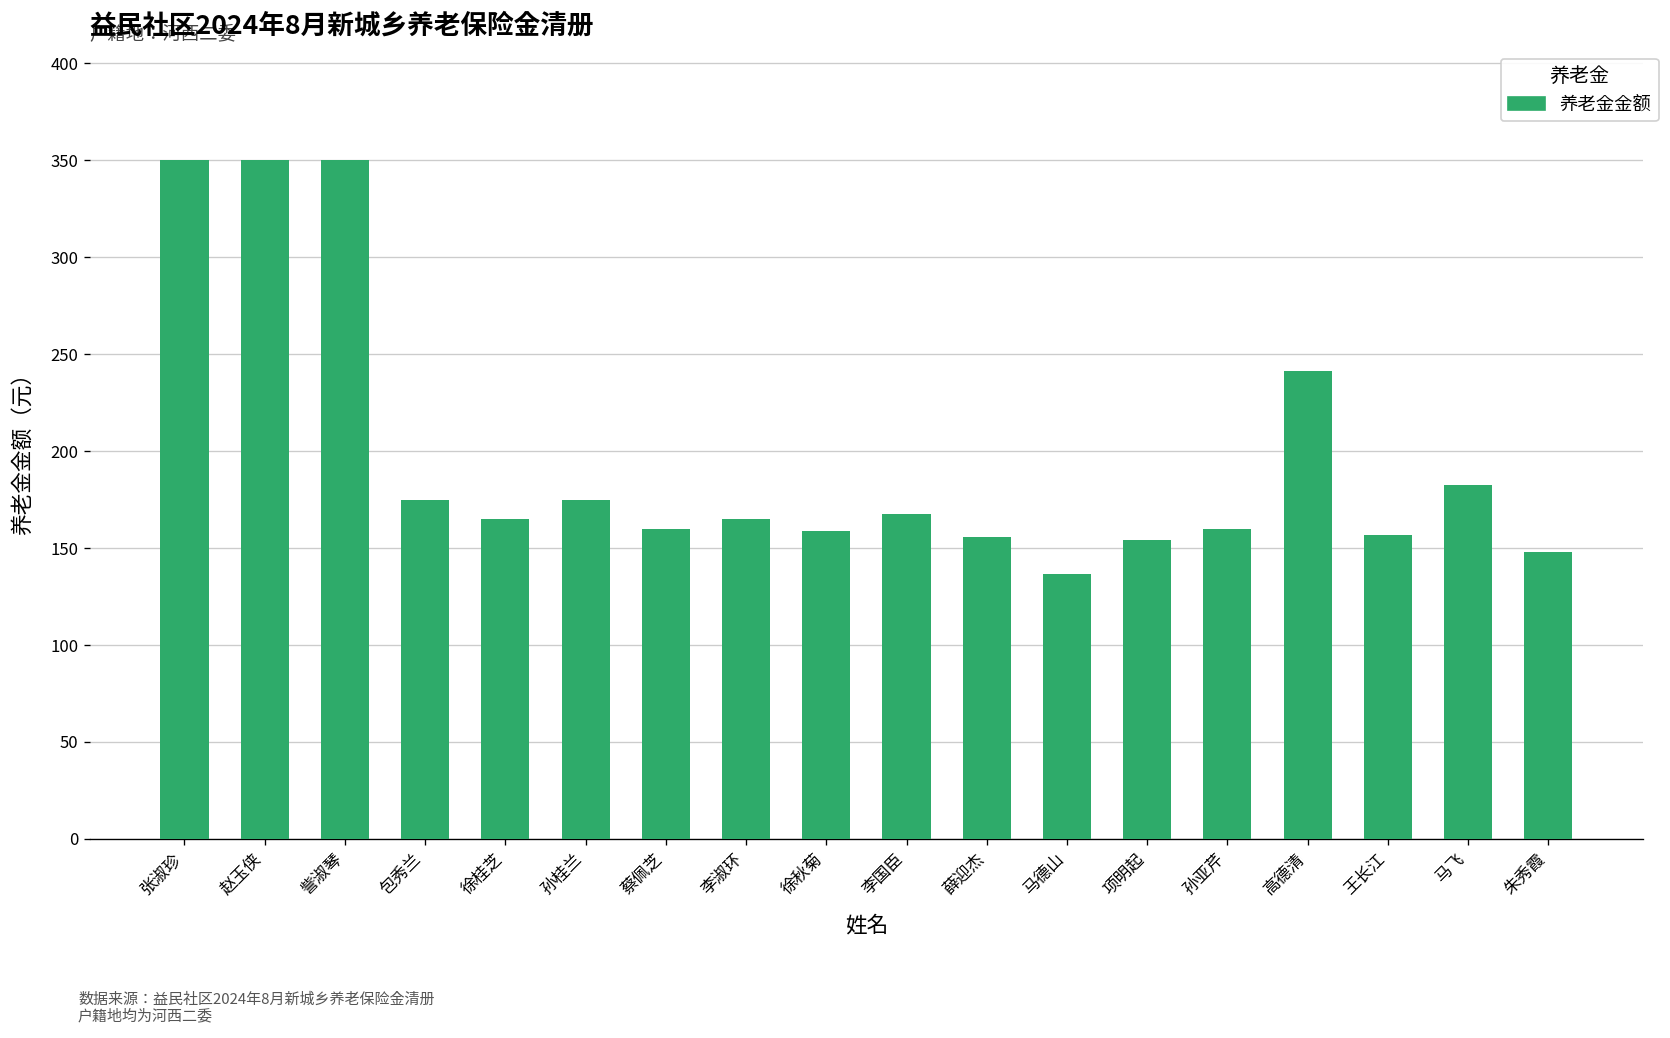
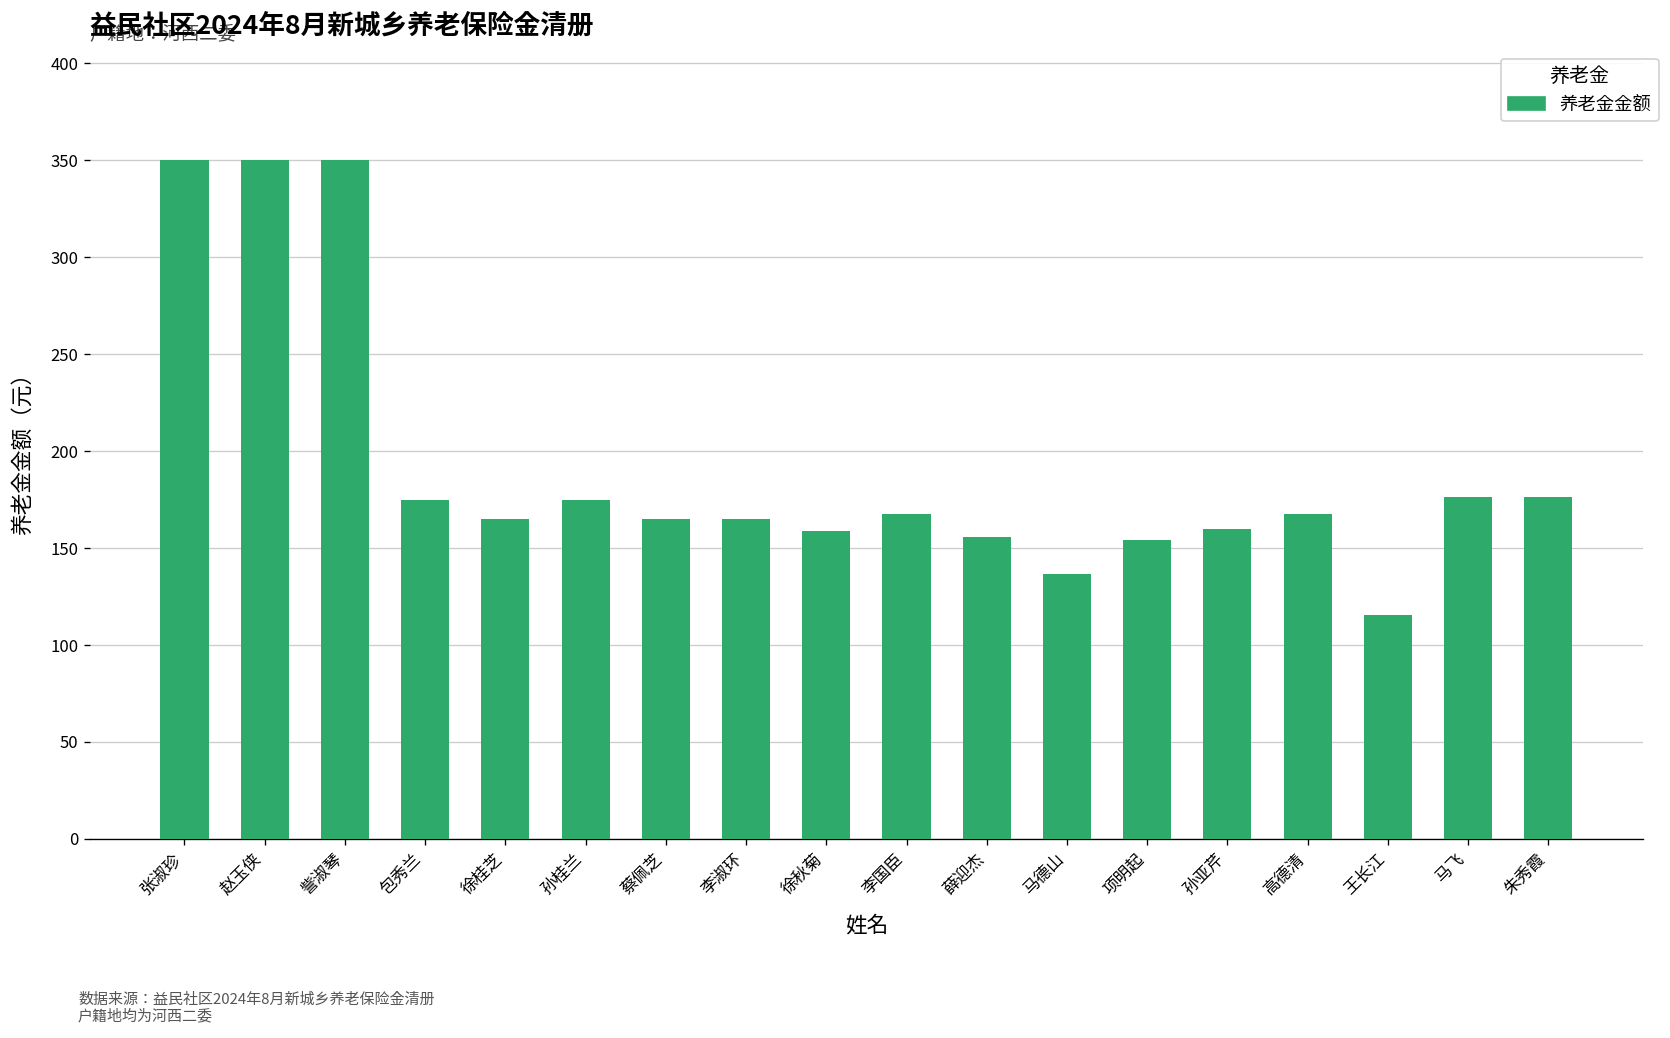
蔡佩芝: 160 -> 165
高德清: 241 -> 168
王长江: 157 -> 115
马飞: 183 -> 177
朱秀霞: 148 -> 177
